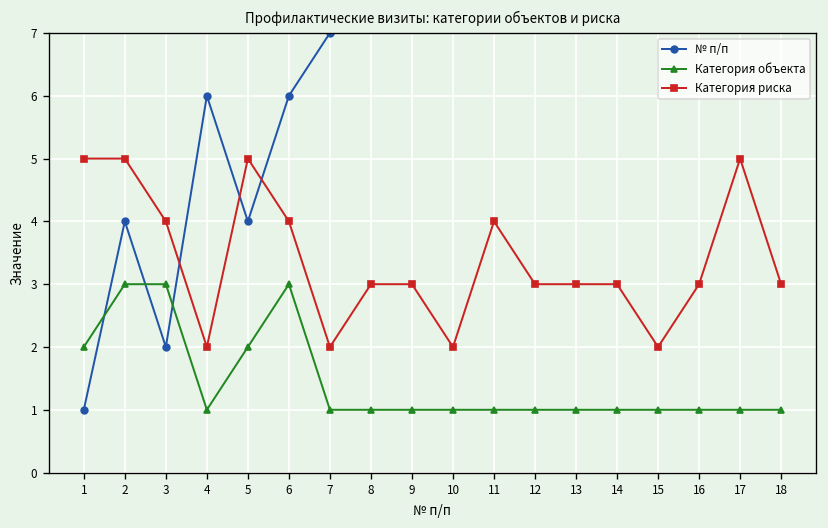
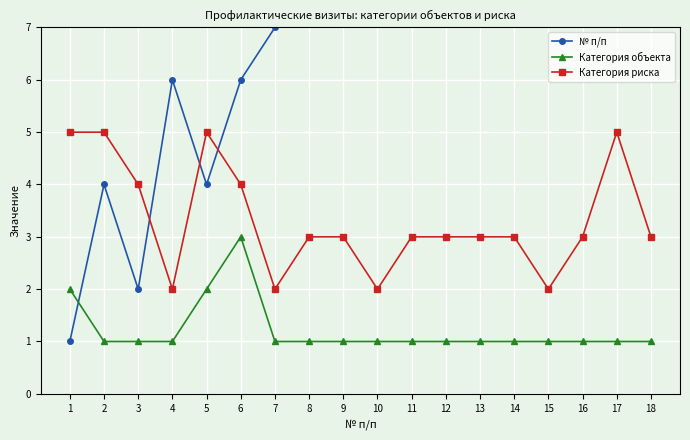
Категория объекта, 2: 3 -> 1
Категория объекта, 3: 3 -> 1
Категория риска, 11: 4 -> 3
